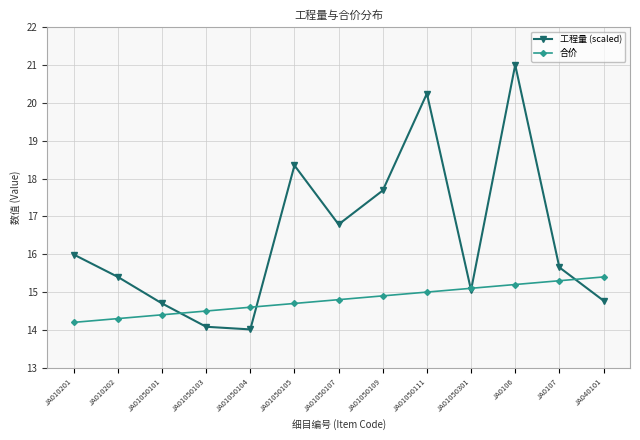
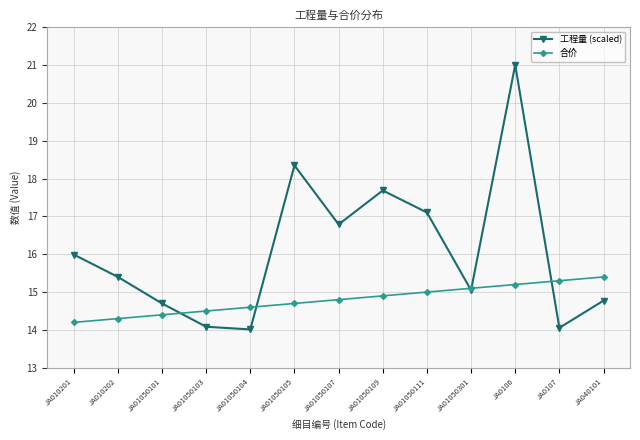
工程量 (scaled), JA01050111: 20.2 -> 17.1
工程量 (scaled), JA0107: 15.7 -> 14.1
